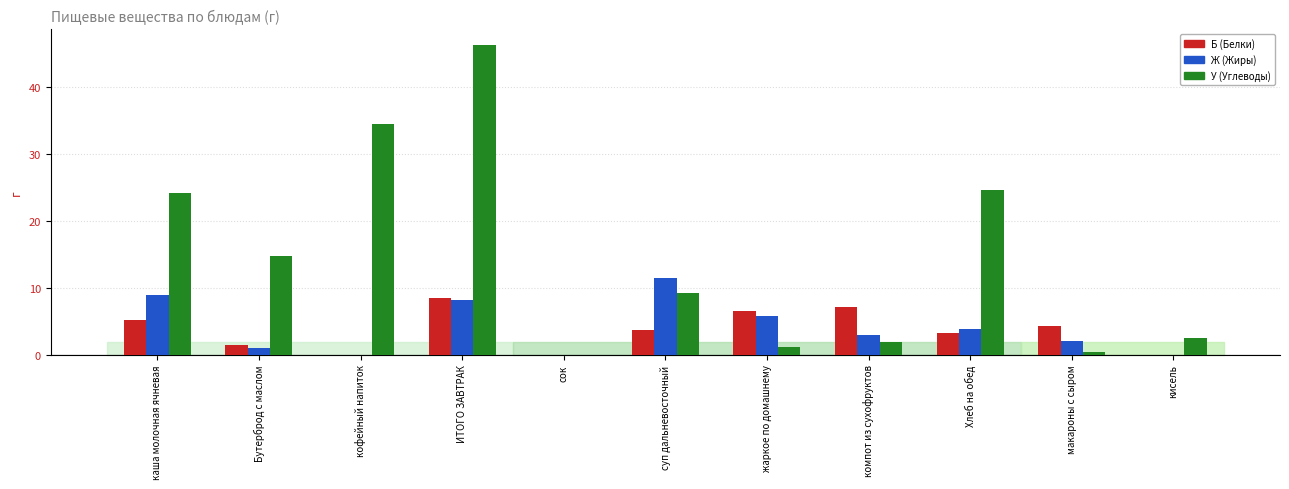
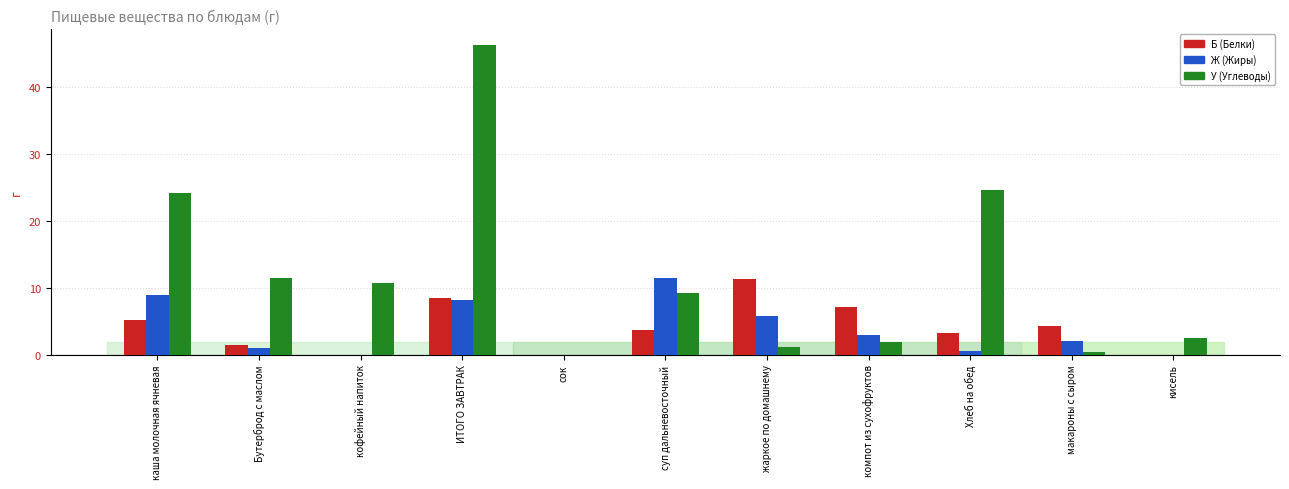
У (Углеводы), Бутерброд с маслом: 15 -> 11
У (Углеводы), кофейный напиток: 34 -> 11
Б (Белки), жаркое по домашнему: 7 -> 11
Ж (Жиры), Хлеб на обед: 4 -> 1
